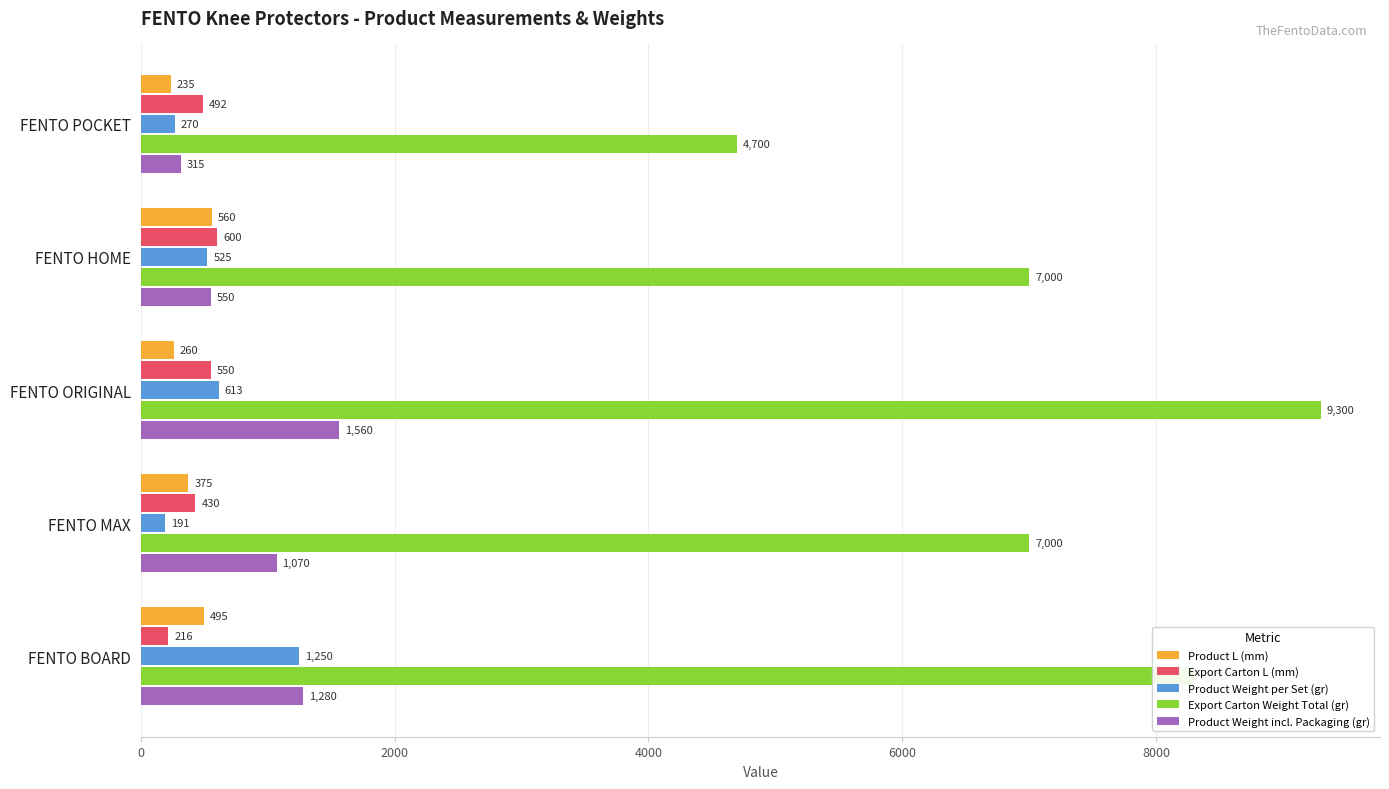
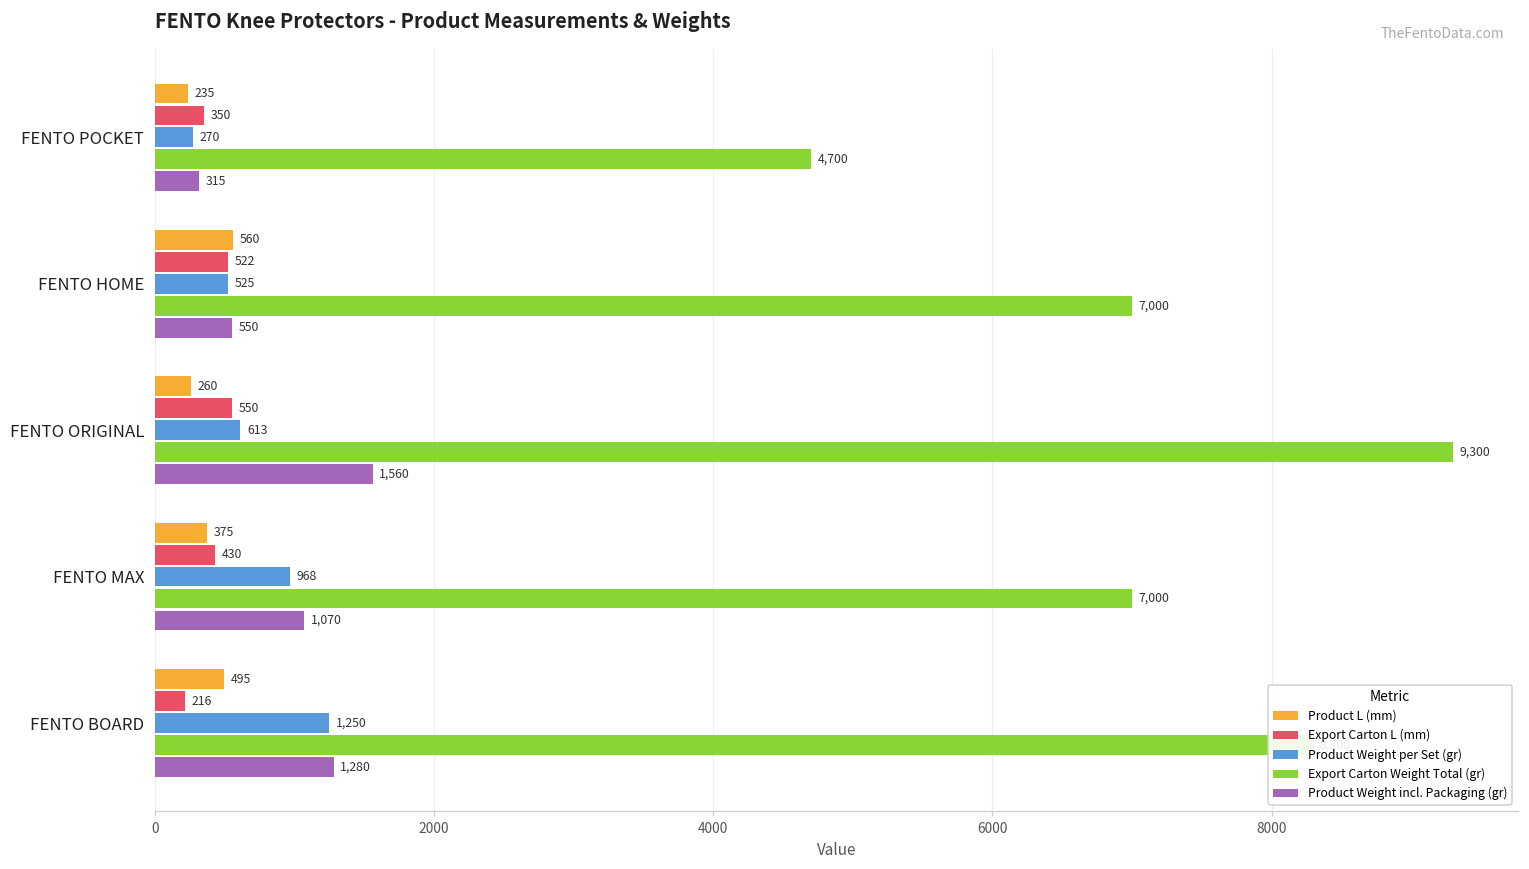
Export Carton L (mm), FENTO POCKET: 492 -> 350
Export Carton L (mm), FENTO HOME: 600 -> 522
Product Weight per Set (gr), FENTO MAX: 191 -> 968
